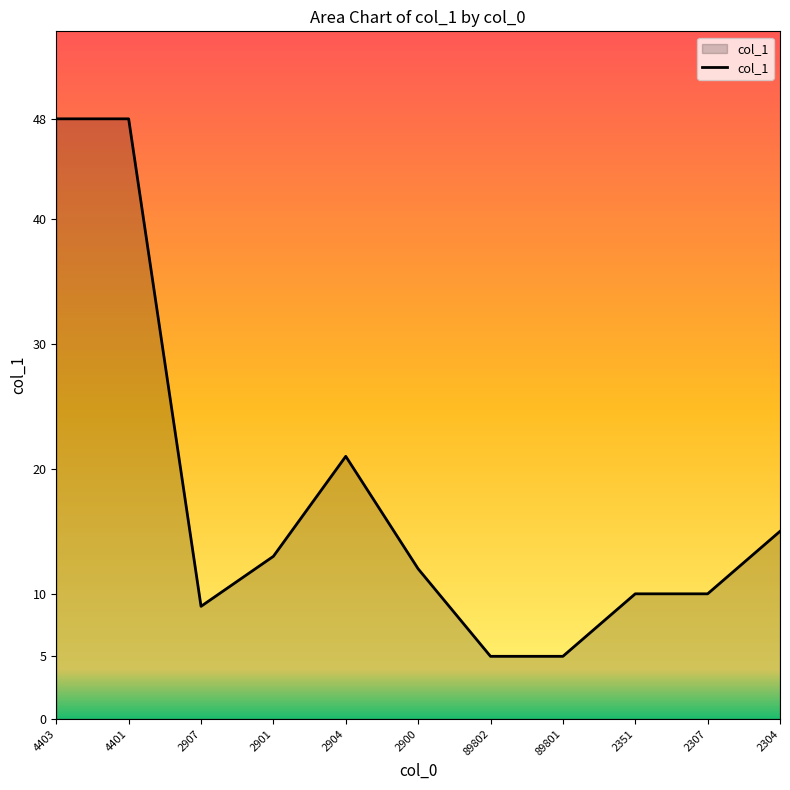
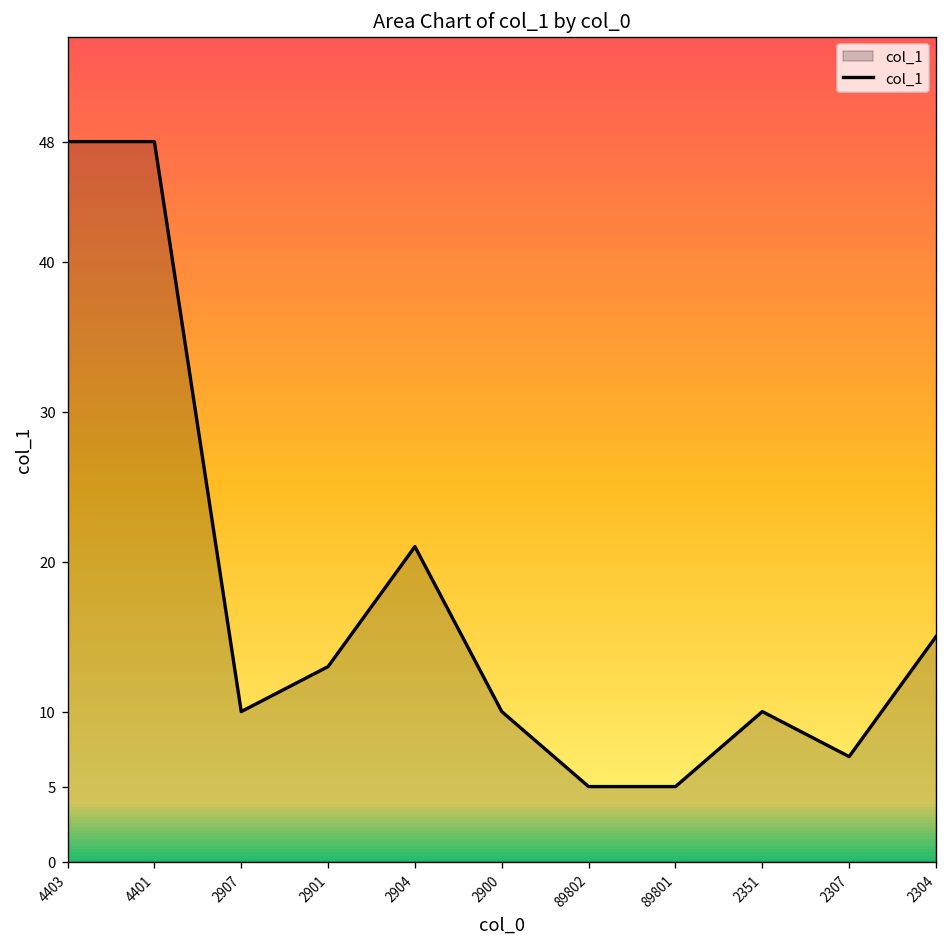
2907: 9 -> 10
2900: 12 -> 10
2307: 10 -> 7
